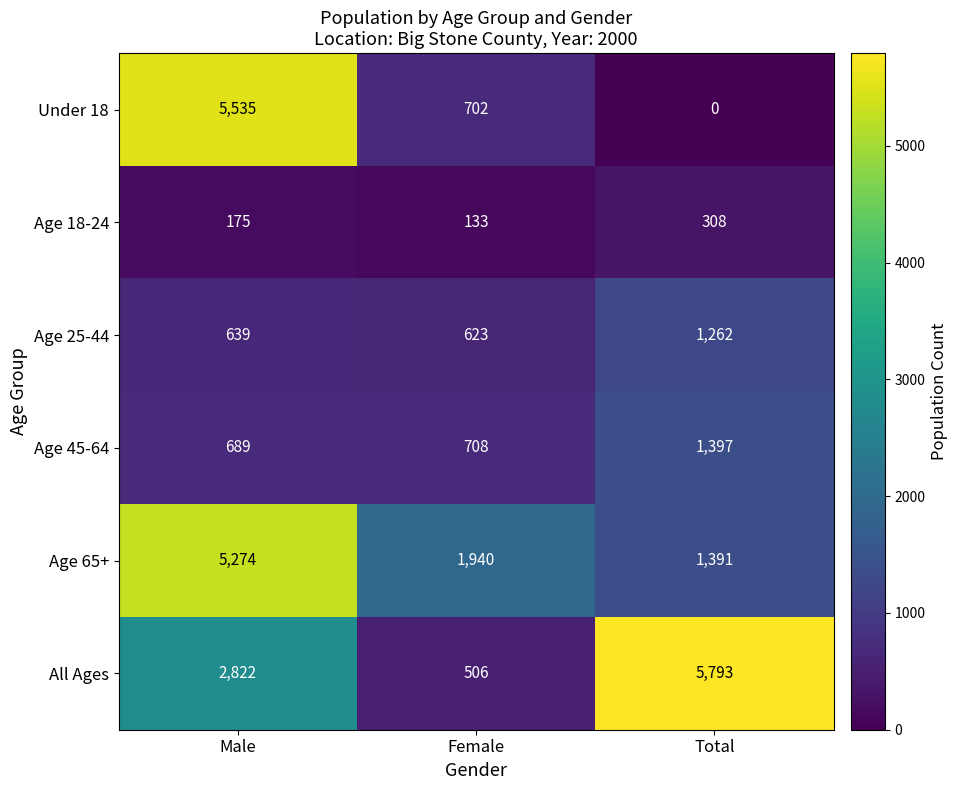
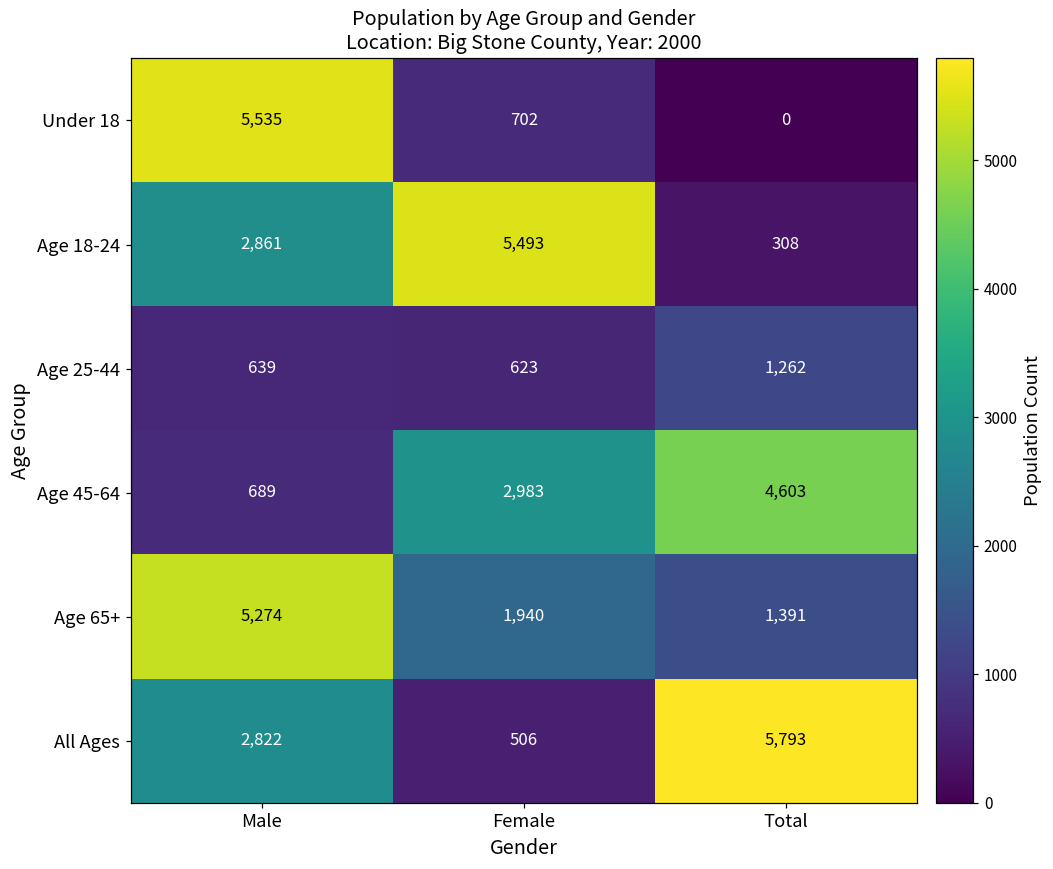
Age 18-24, Male: 175 -> 2,861
Age 18-24, Female: 133 -> 5,493
Age 45-64, Female: 708 -> 2,983
Age 45-64, Total: 1,397 -> 4,603
